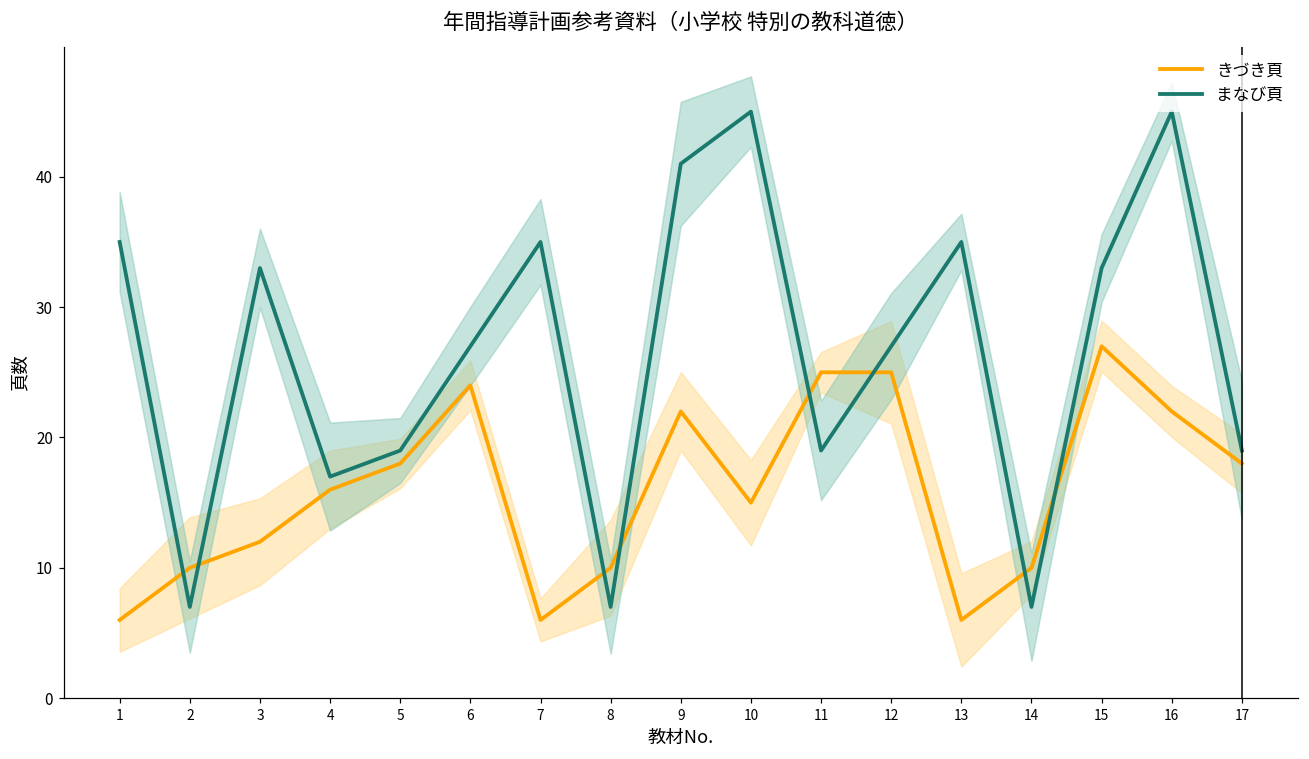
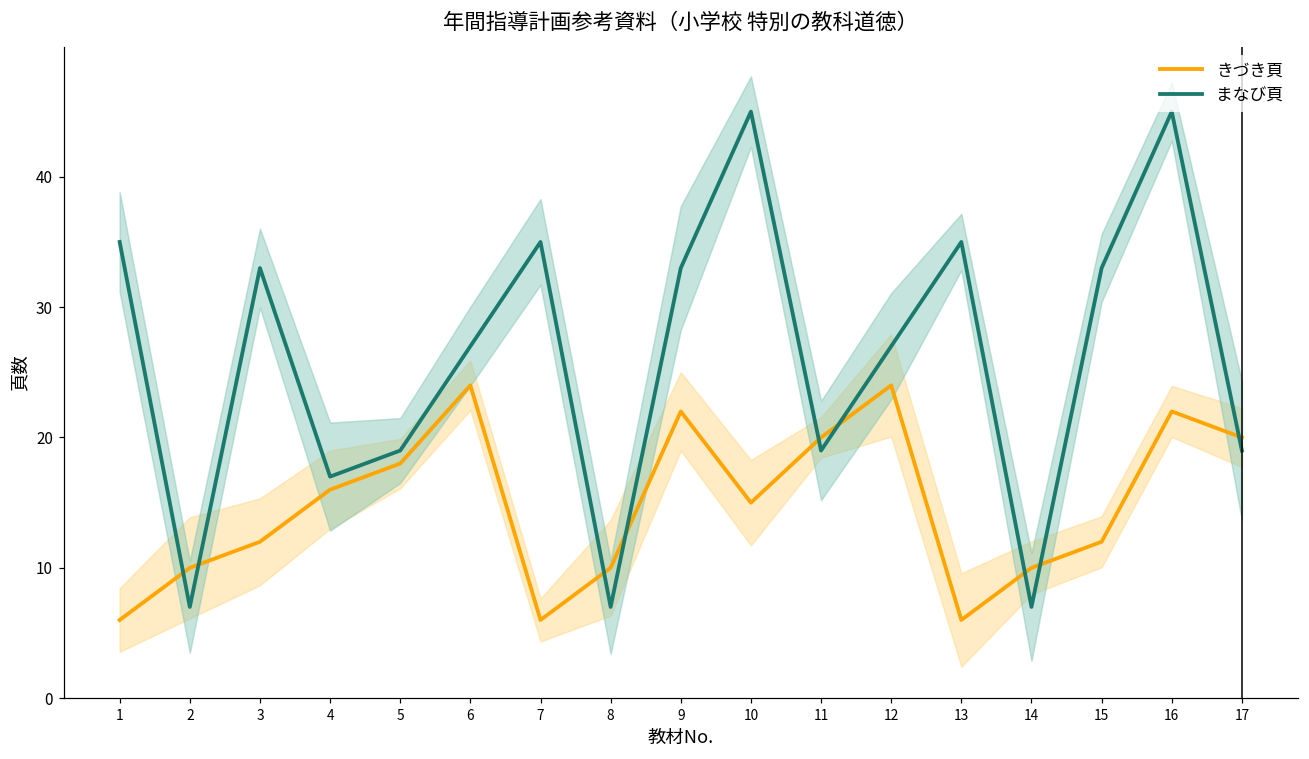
まなび頁, 9: 41 -> 33
きづき頁, 11: 25 -> 20
きづき頁, 12: 25 -> 24
きづき頁, 15: 27 -> 12
きづき頁, 17: 18 -> 20
